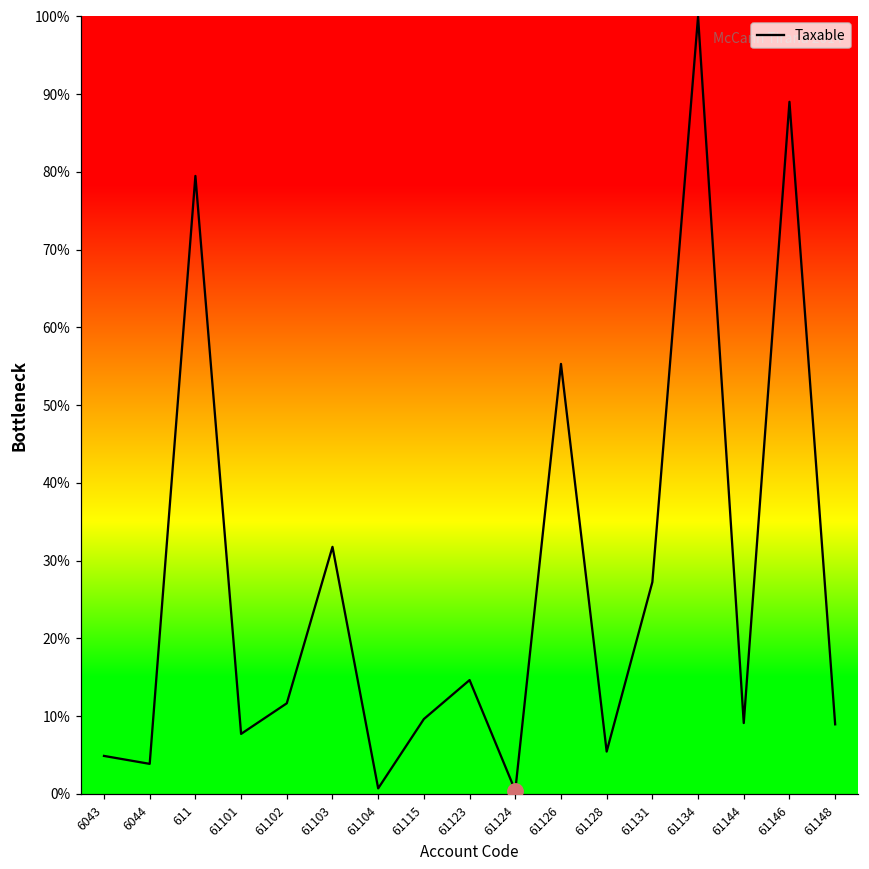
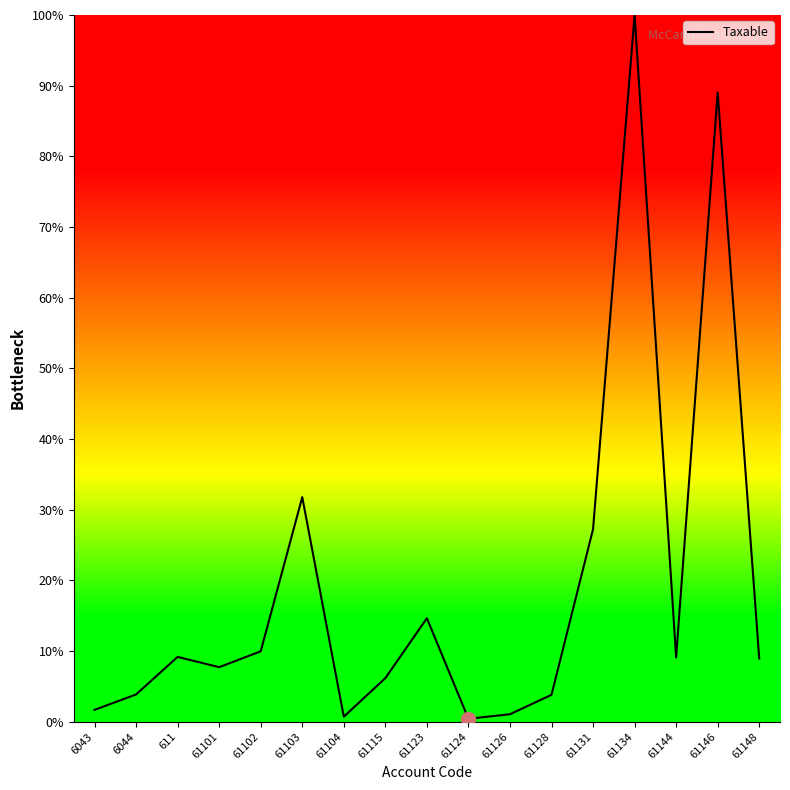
Taxable, 6043: 5% -> 2%
Taxable, 611: 79% -> 9%
Taxable, 61102: 12% -> 10%
Taxable, 61115: 10% -> 6%
Taxable, 61126: 55% -> 1%
Taxable, 61128: 5% -> 4%
